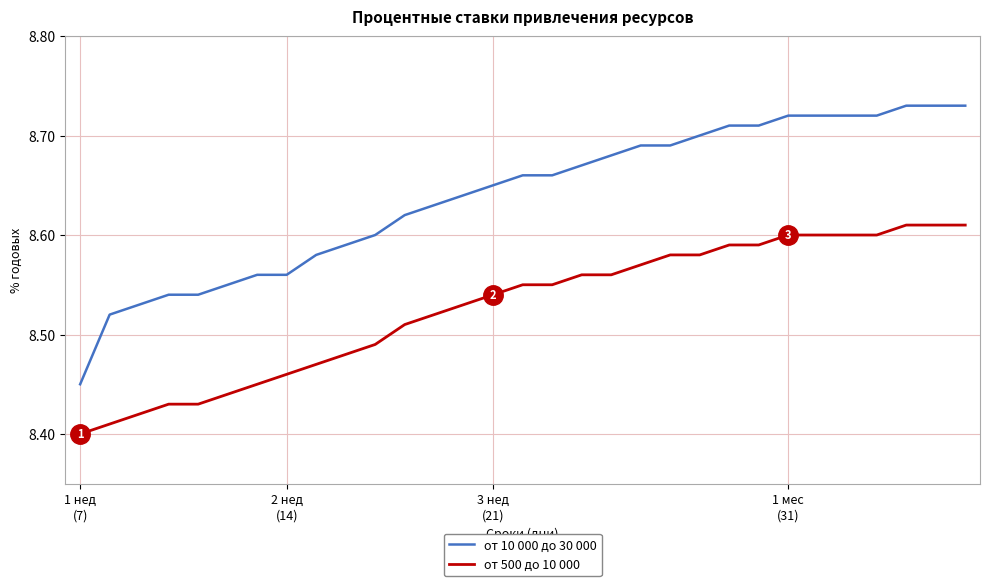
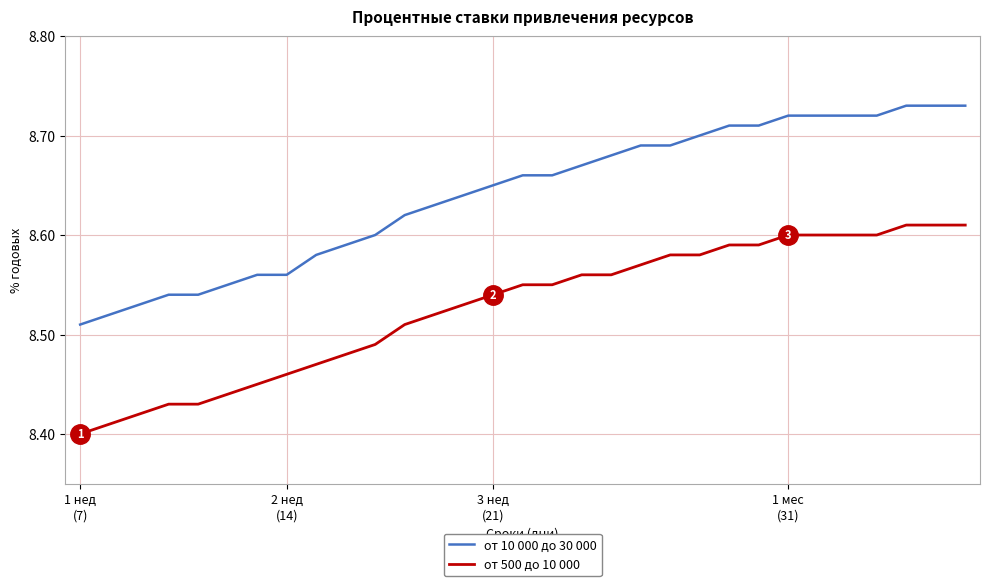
от 10 000 до 30 000, 1 нед (7): 8.45 -> 8.51
